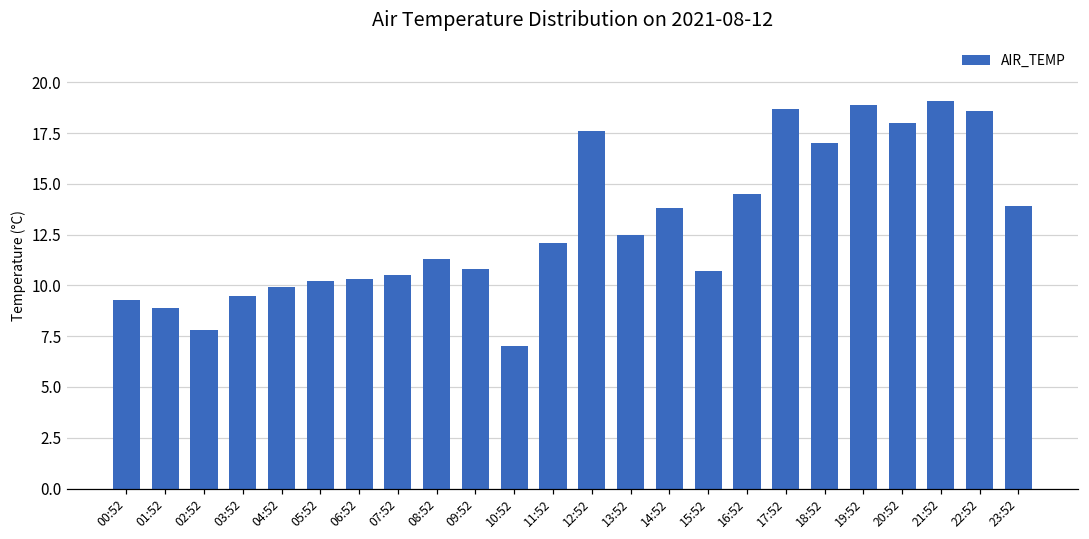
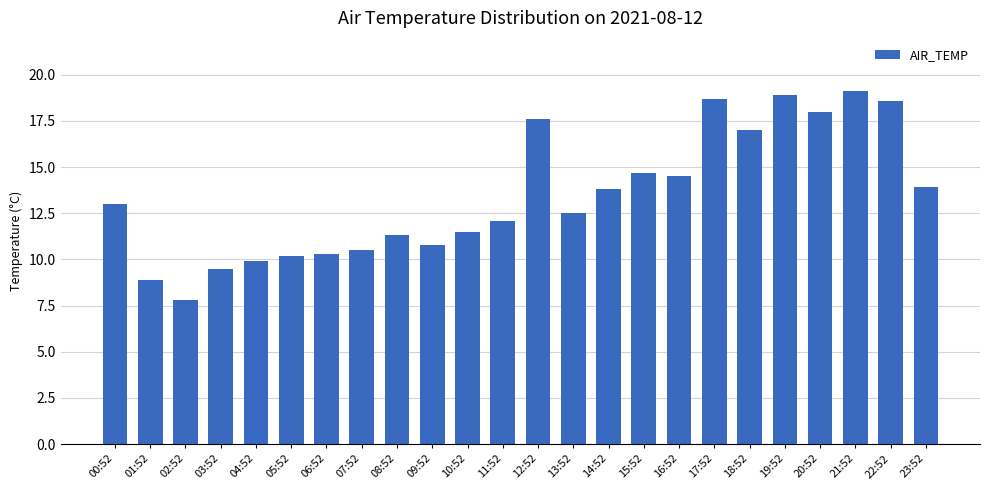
00:52: 9.3 -> 13.0
10:52: 7.0 -> 11.5
15:52: 10.7 -> 14.7
